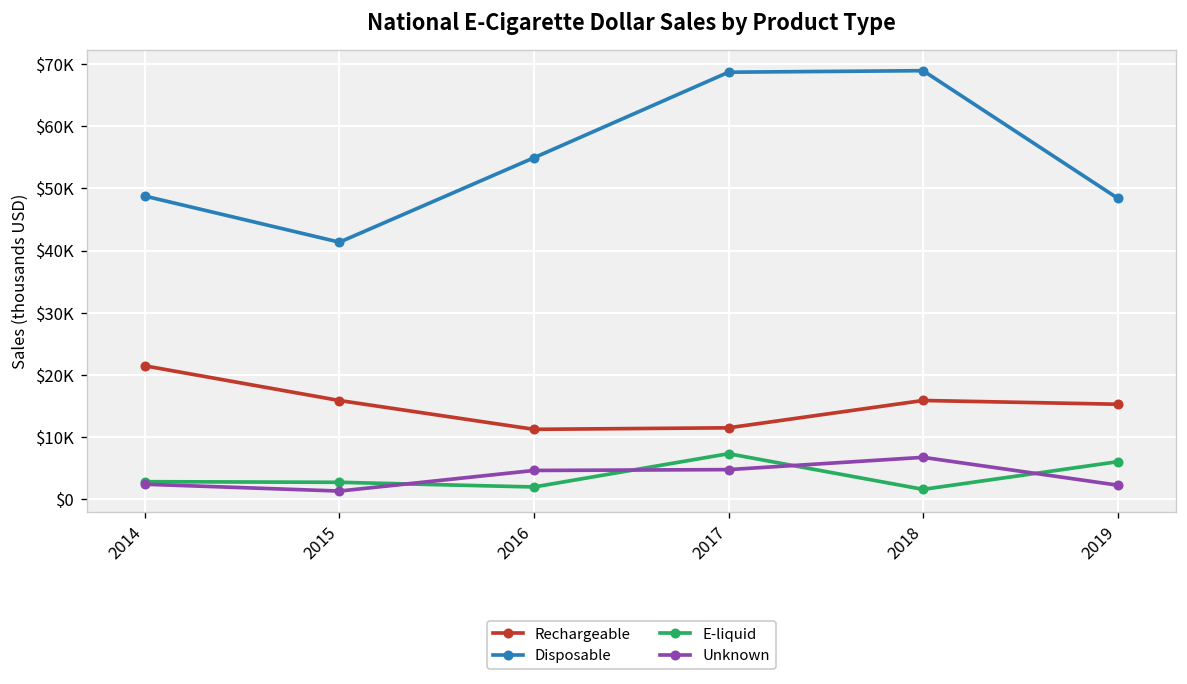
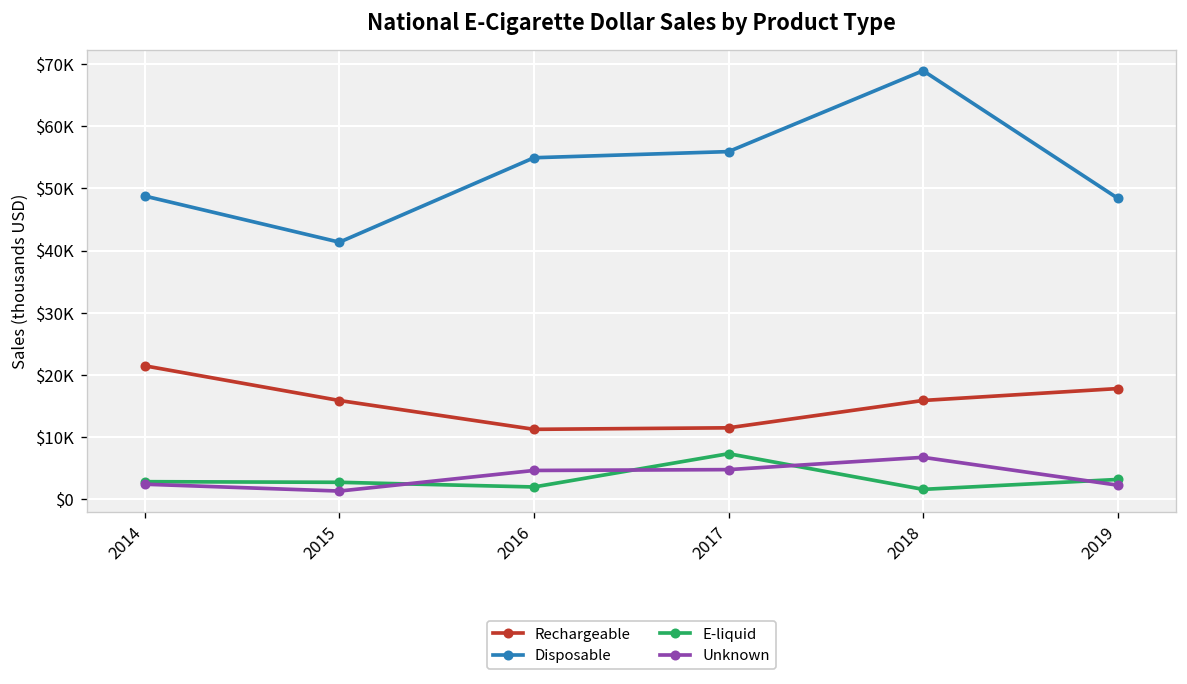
Disposable, 2017: $69000 -> $56000
Rechargeable, 2019: $15000 -> $18000
E-liquid, 2019: $6000 -> $3000
